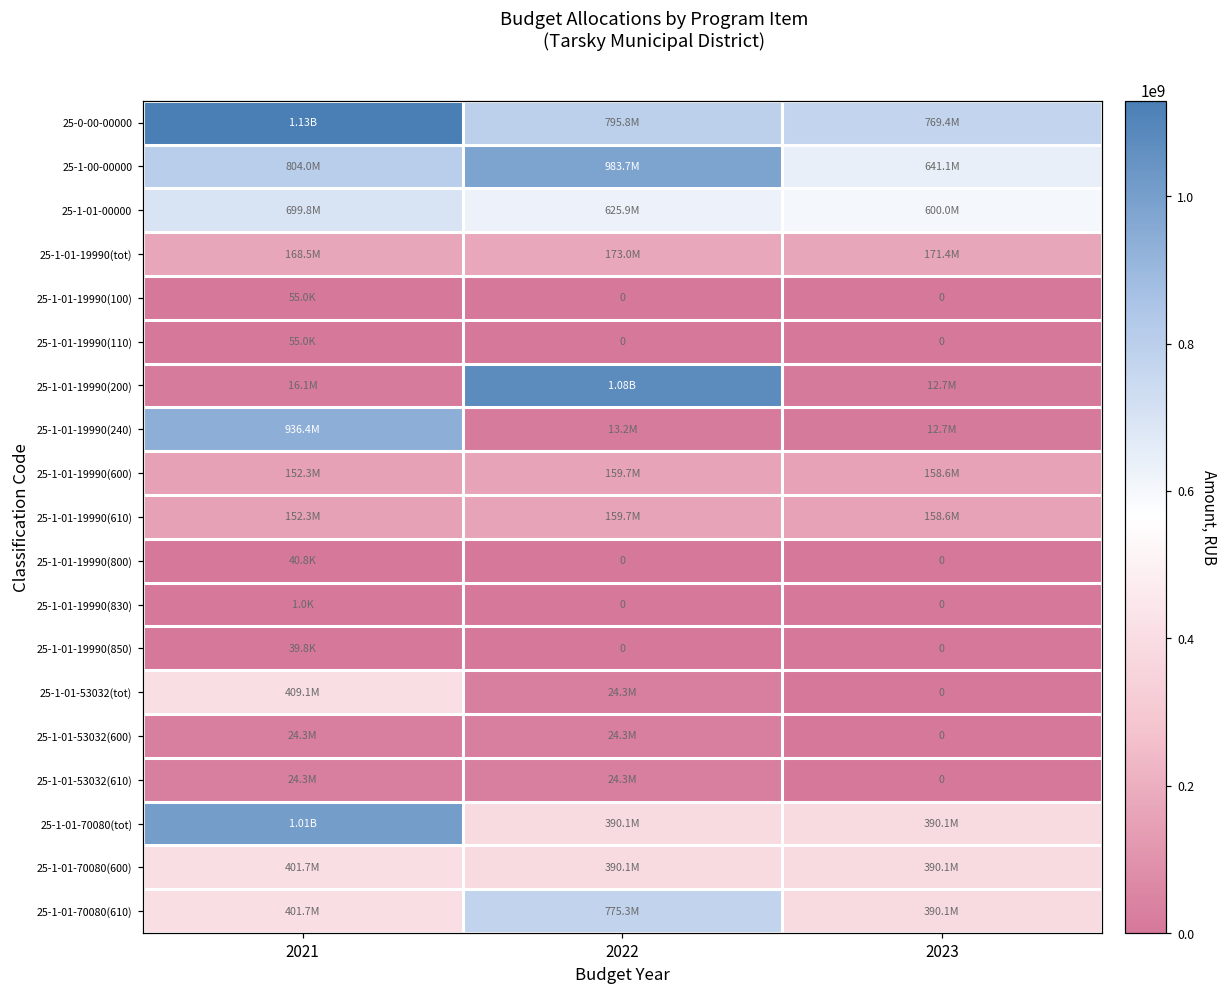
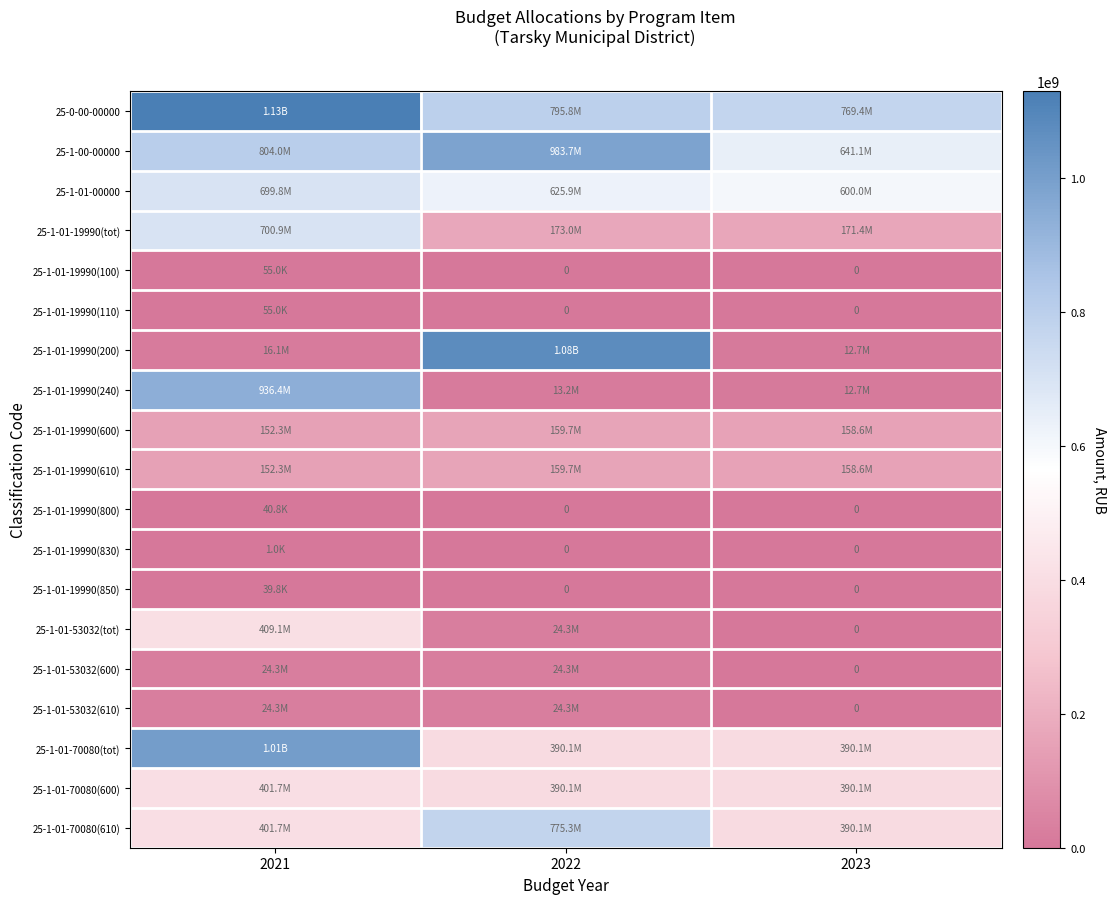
25-1-01-19990(tot), 2021: 168.5M -> 700.9M
